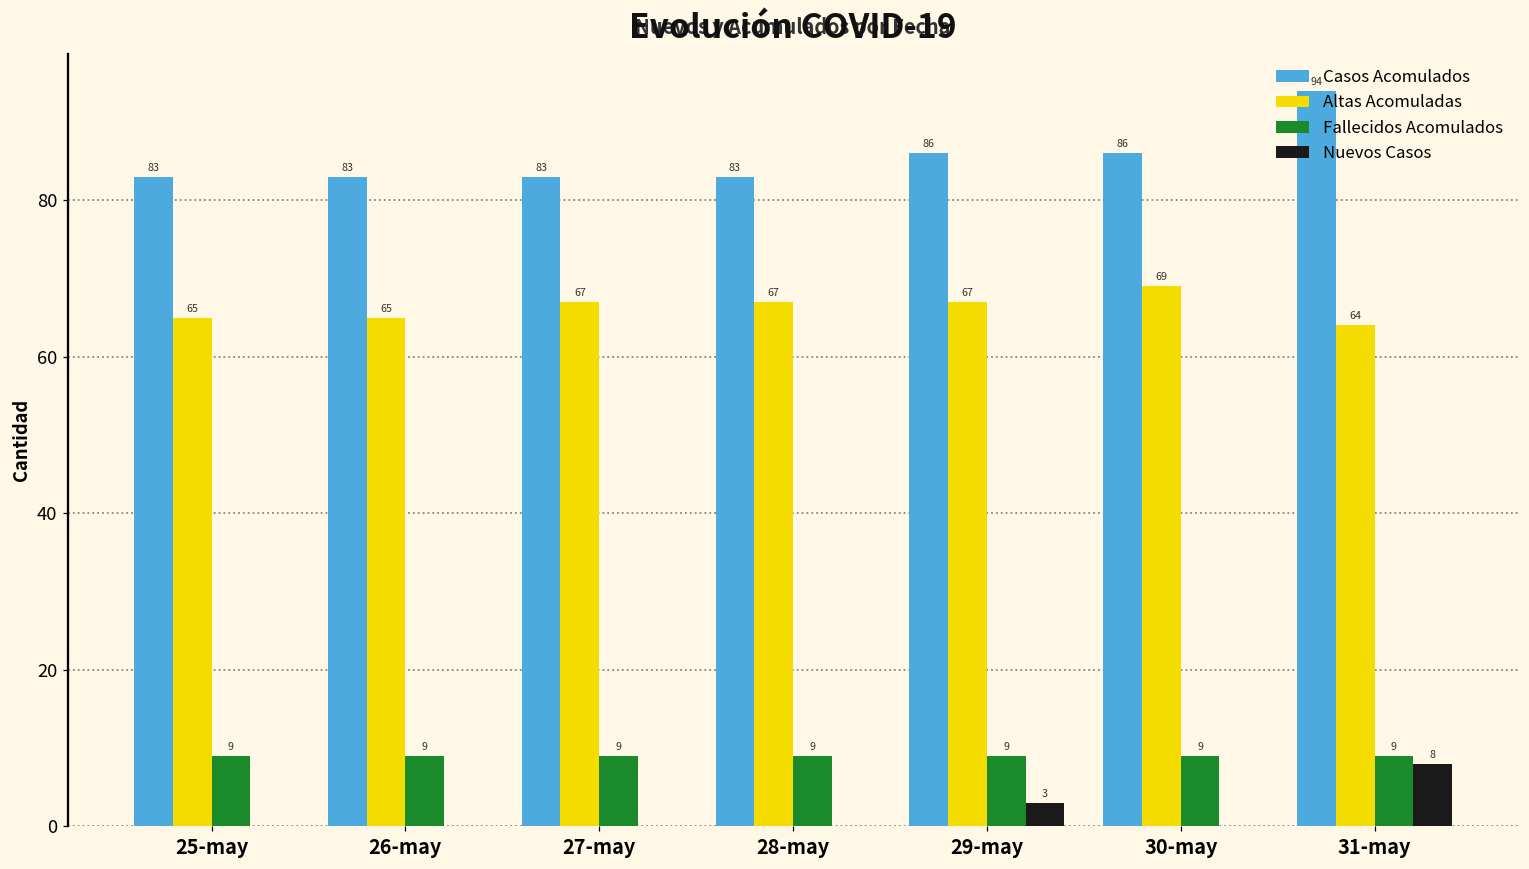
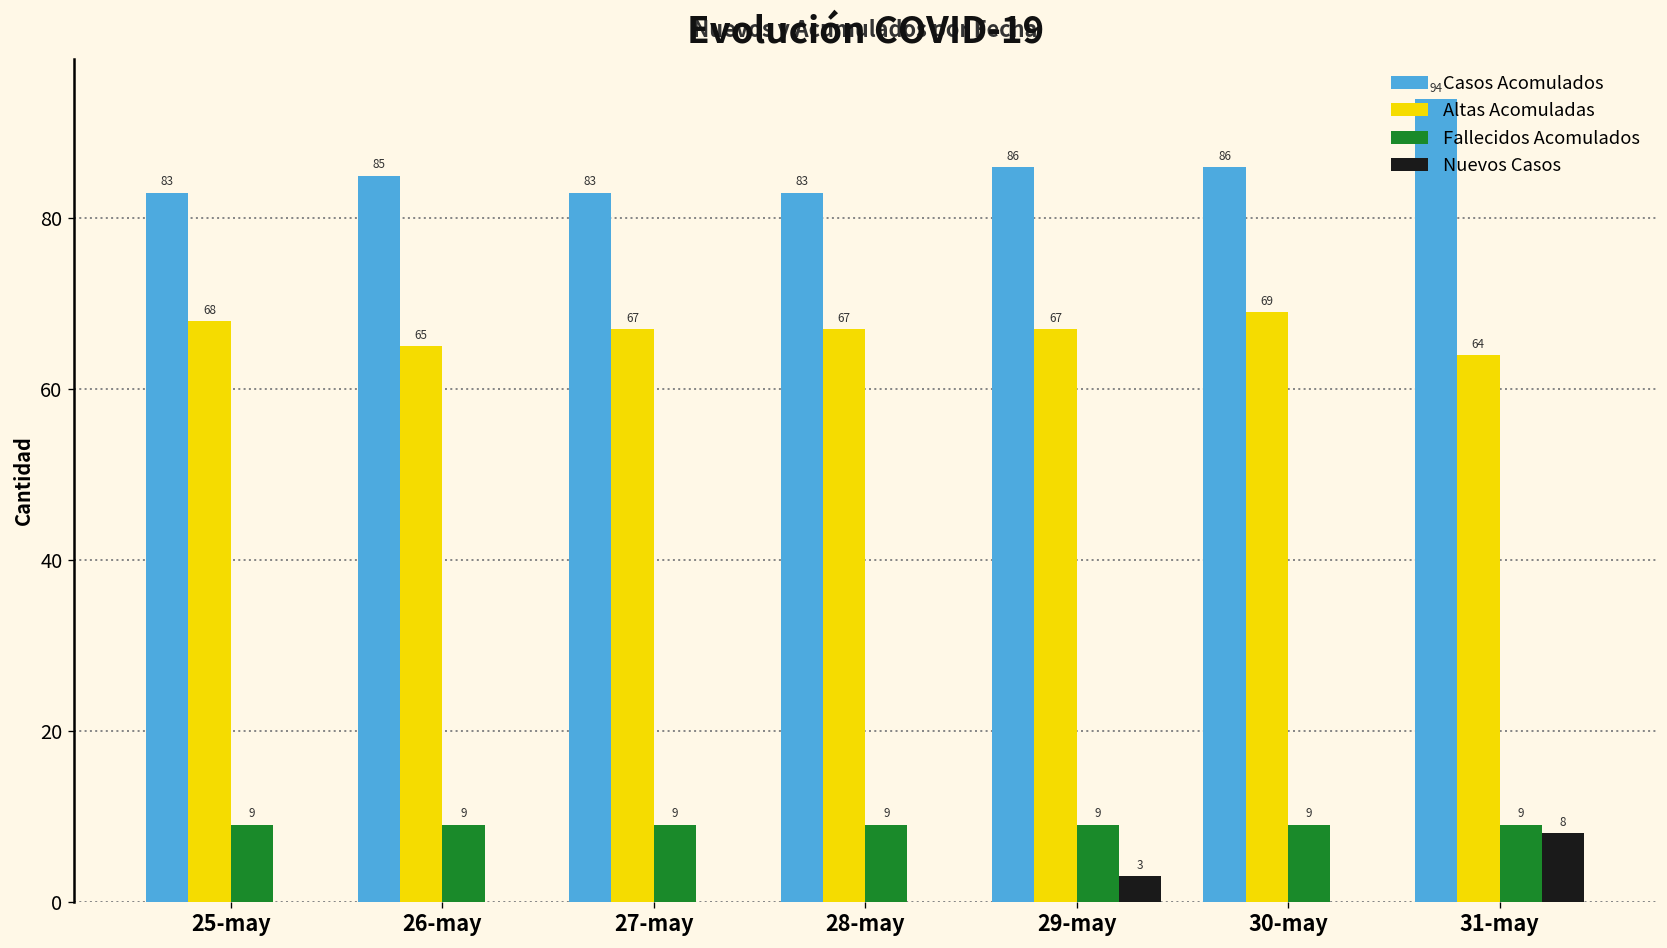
Altas Acomuladas, 25-may: 65 -> 68
Casos Acomulados, 26-may: 83 -> 85
